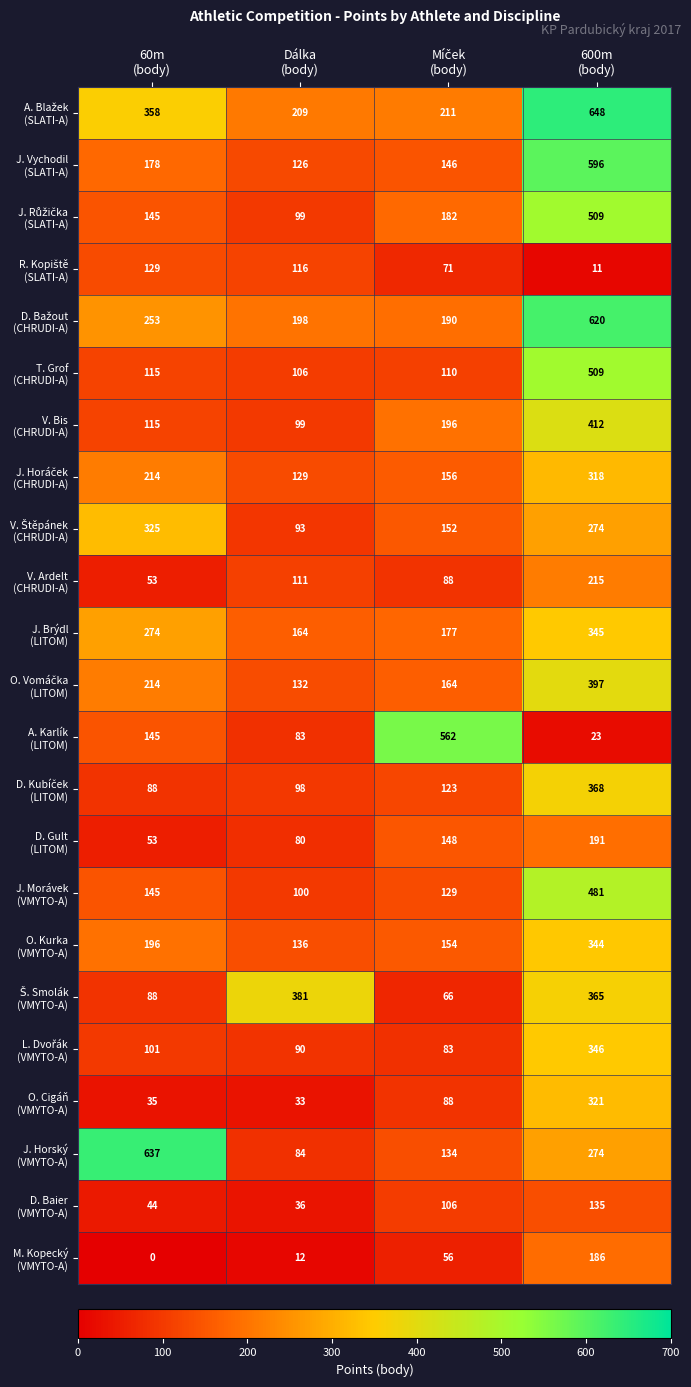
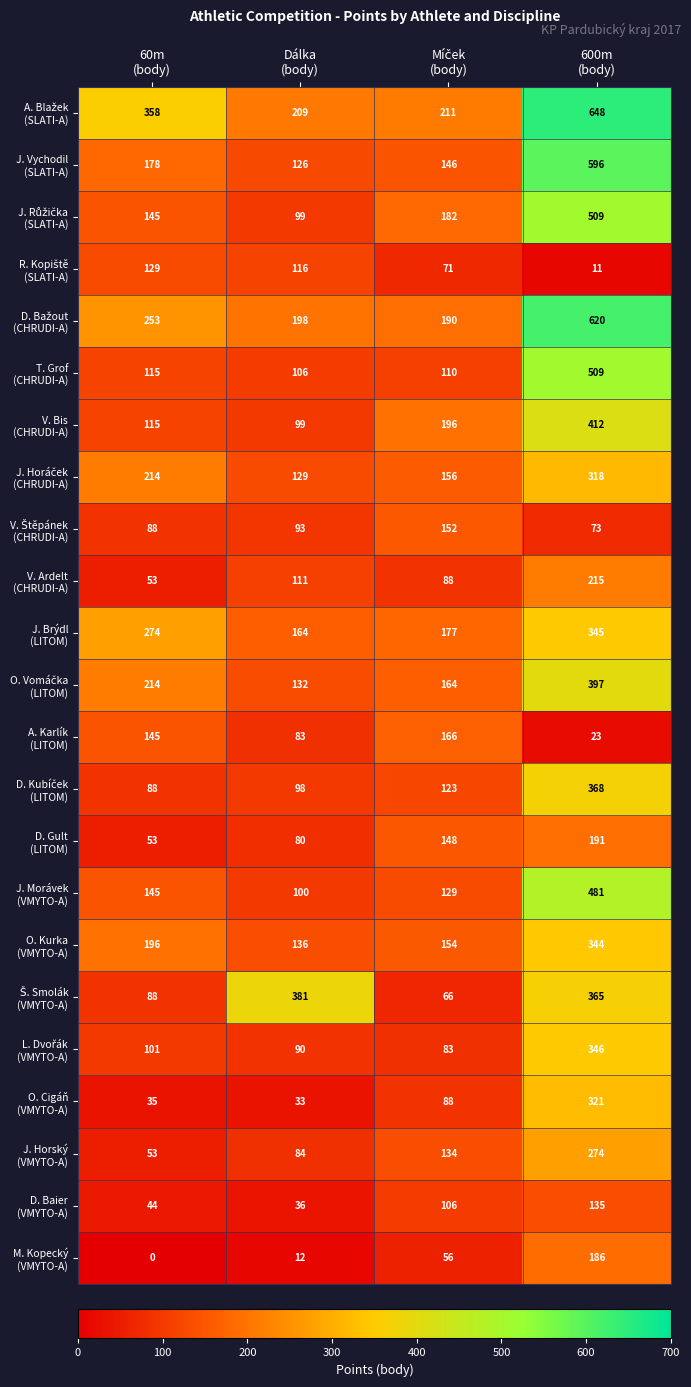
V. Štěpánek (CHRUDI-A), 60m (body): 325 -> 88
V. Štěpánek (CHRUDI-A), 600m (body): 274 -> 73
A. Karlík (LITOM), Míček (body): 562 -> 166
J. Horský (VMYTO-A), 60m (body): 637 -> 53
